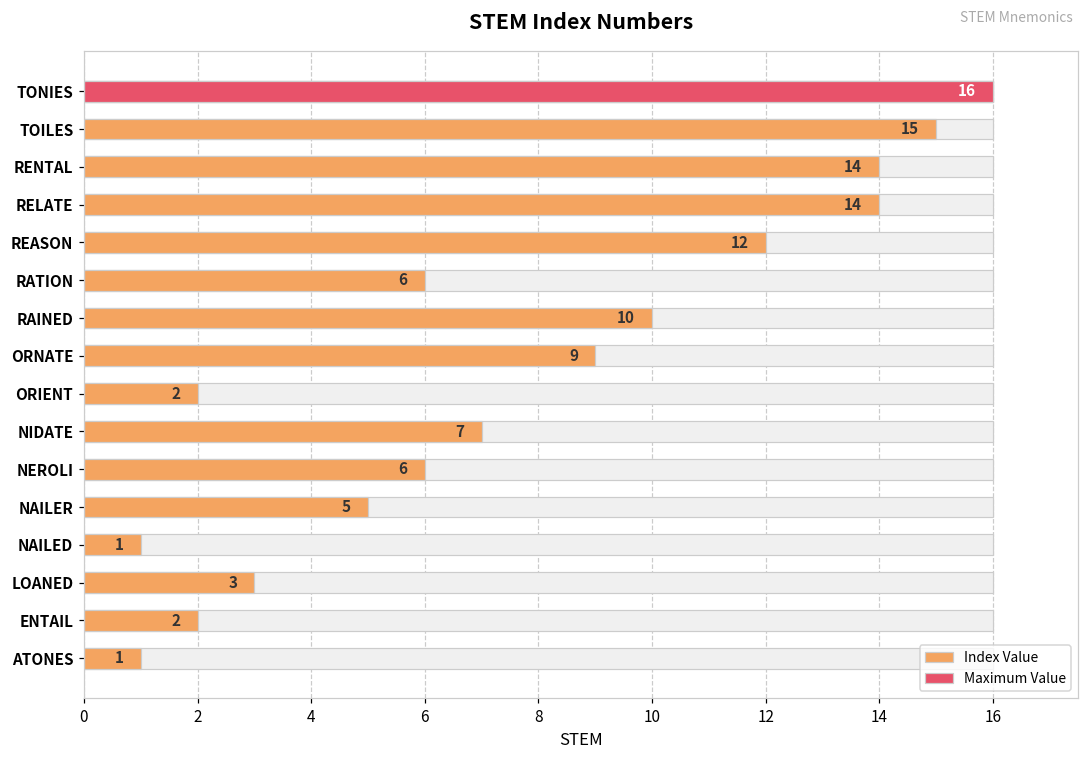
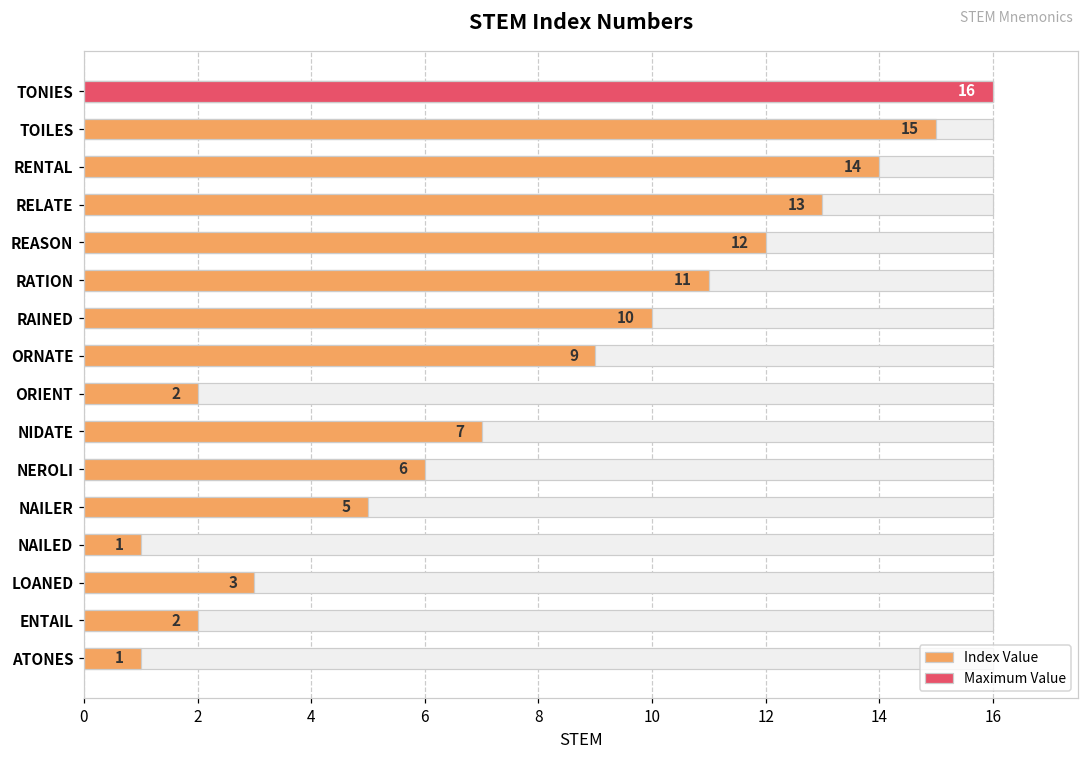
Index Value, RELATE: 14 -> 13
Index Value, RATION: 6 -> 11
